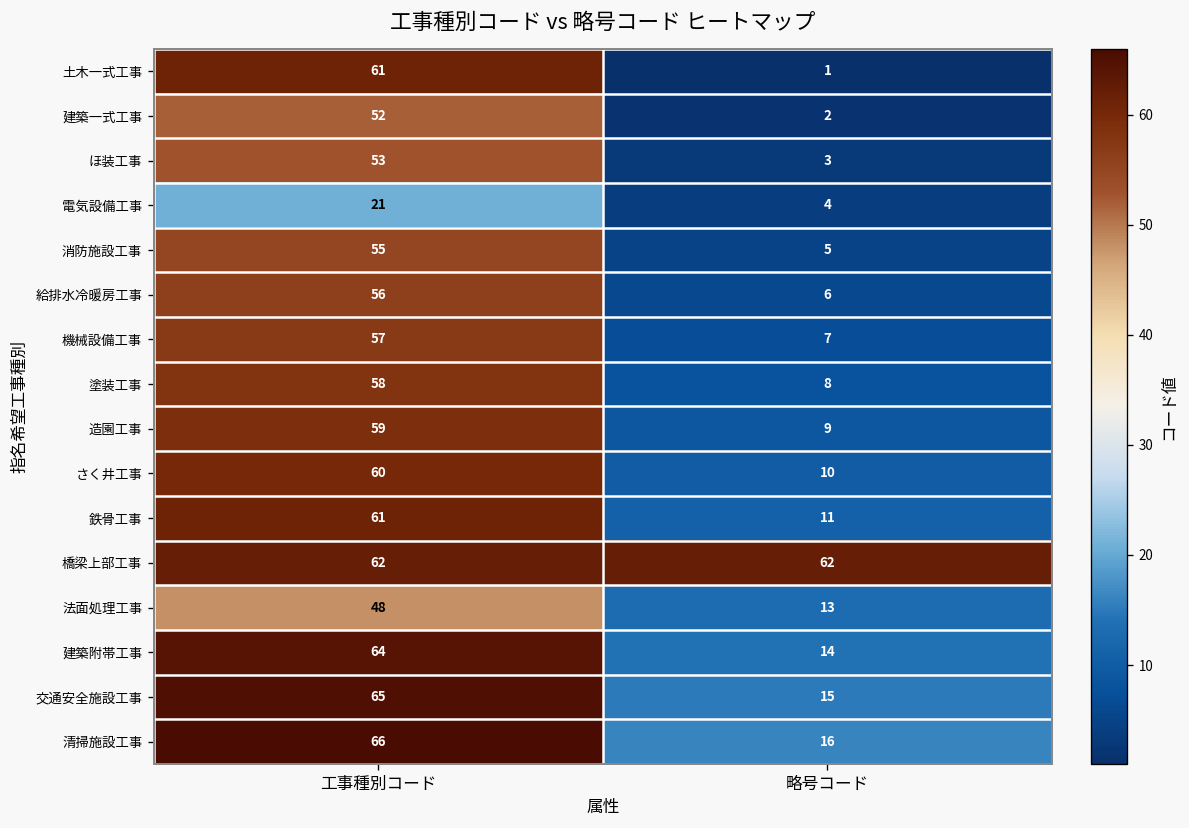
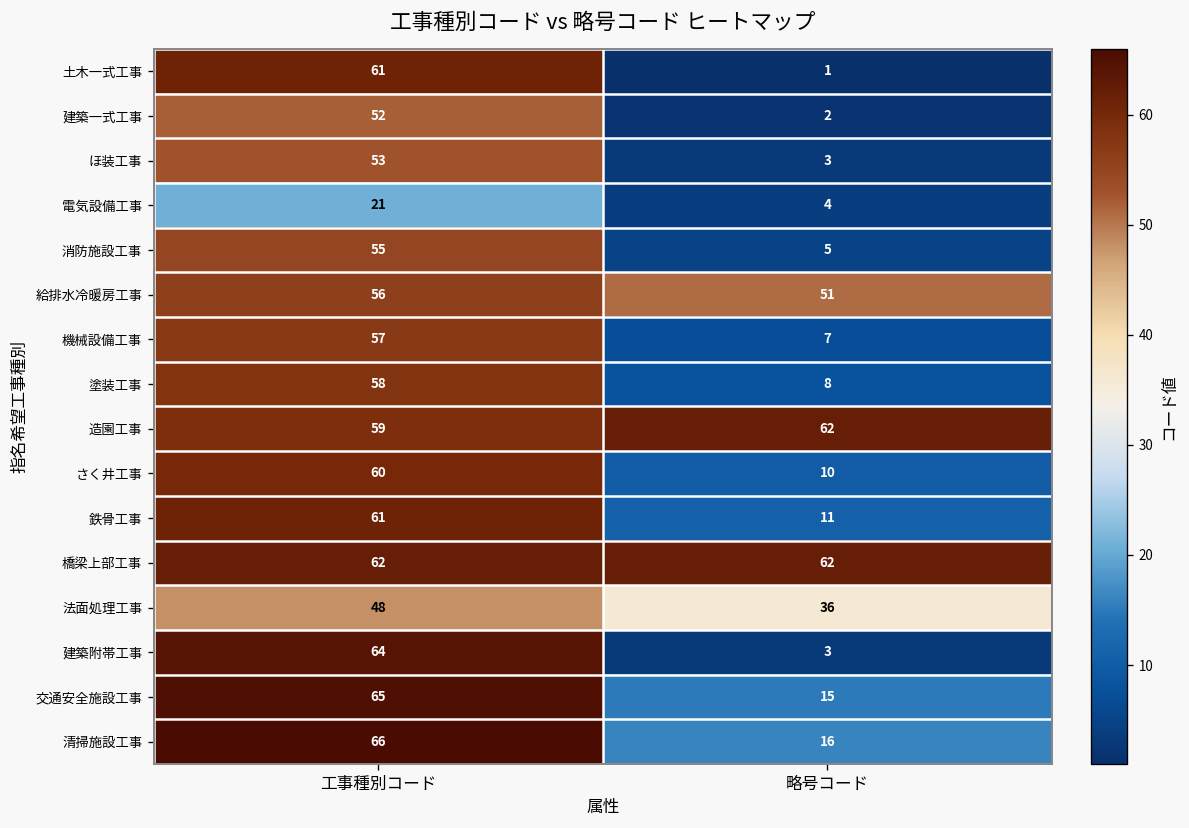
給排水冷暖房工事, 略号コード: 6 -> 51
造園工事, 略号コード: 9 -> 62
法面処理工事, 略号コード: 13 -> 36
建築附帯工事, 略号コード: 14 -> 3
